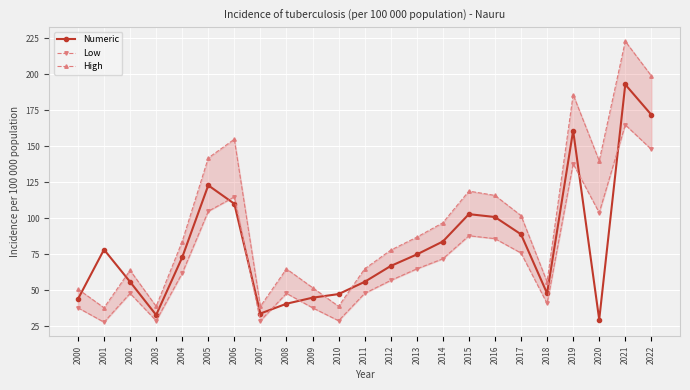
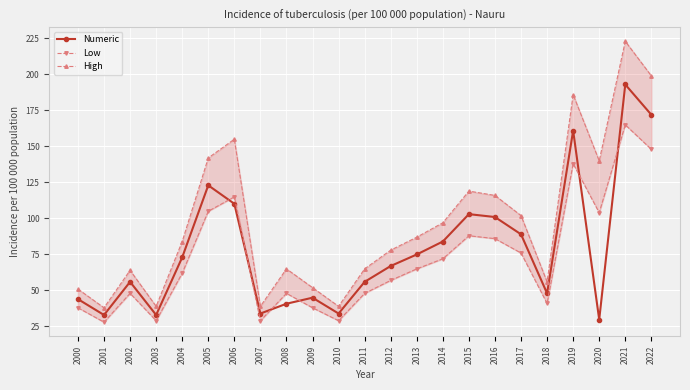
Numeric, 2001: 78 -> 33
Numeric, 2010: 48 -> 34
